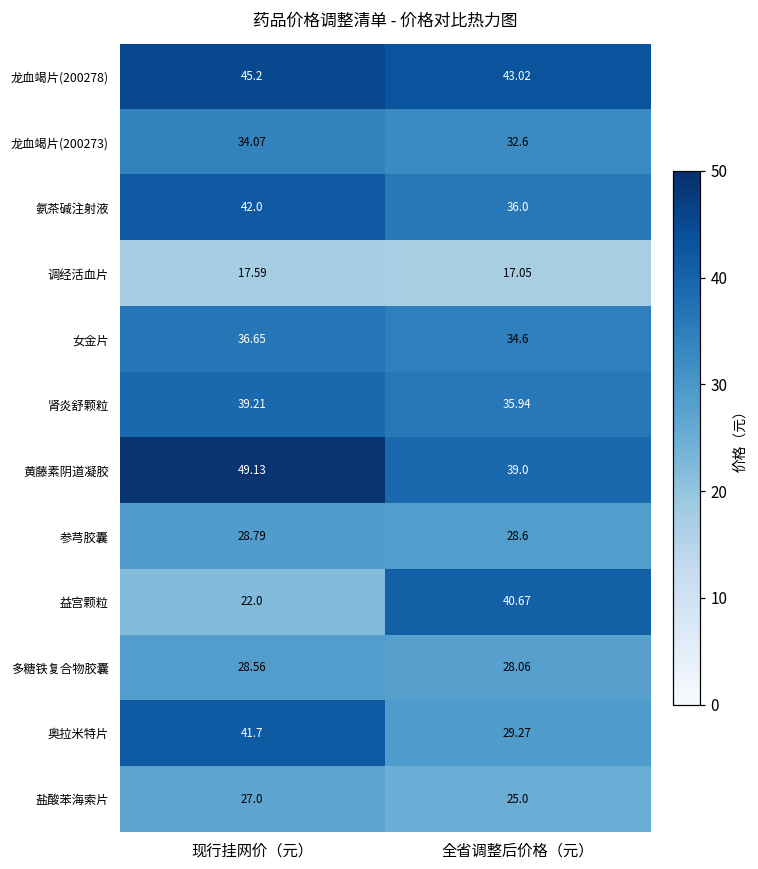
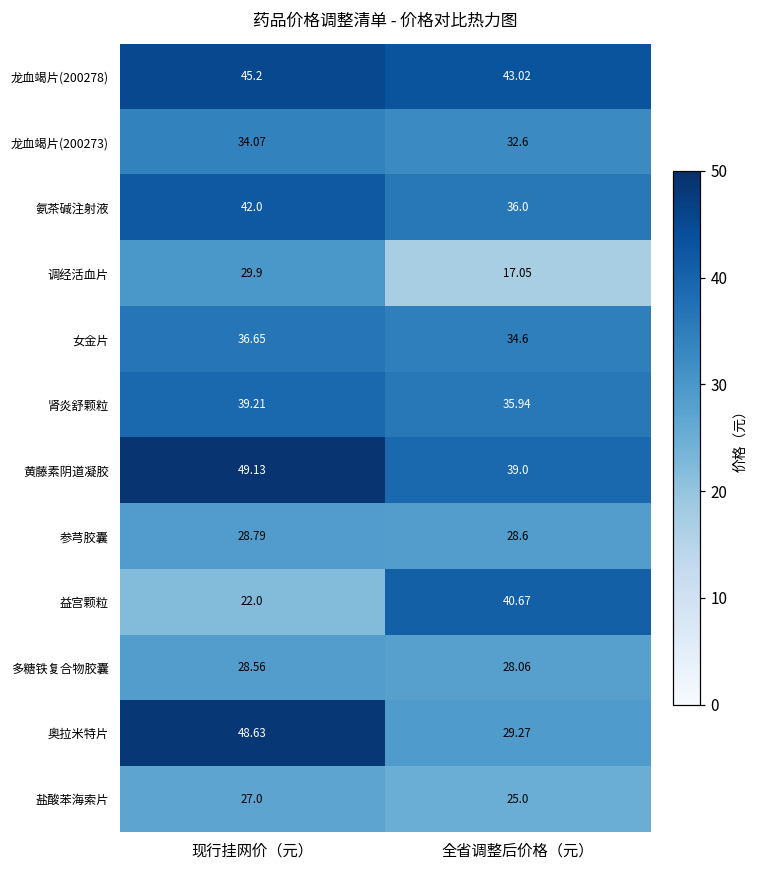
调经活血片, 现行挂网价（元）: 17.59 -> 29.9
奥拉米特片, 现行挂网价（元）: 41.7 -> 48.63
